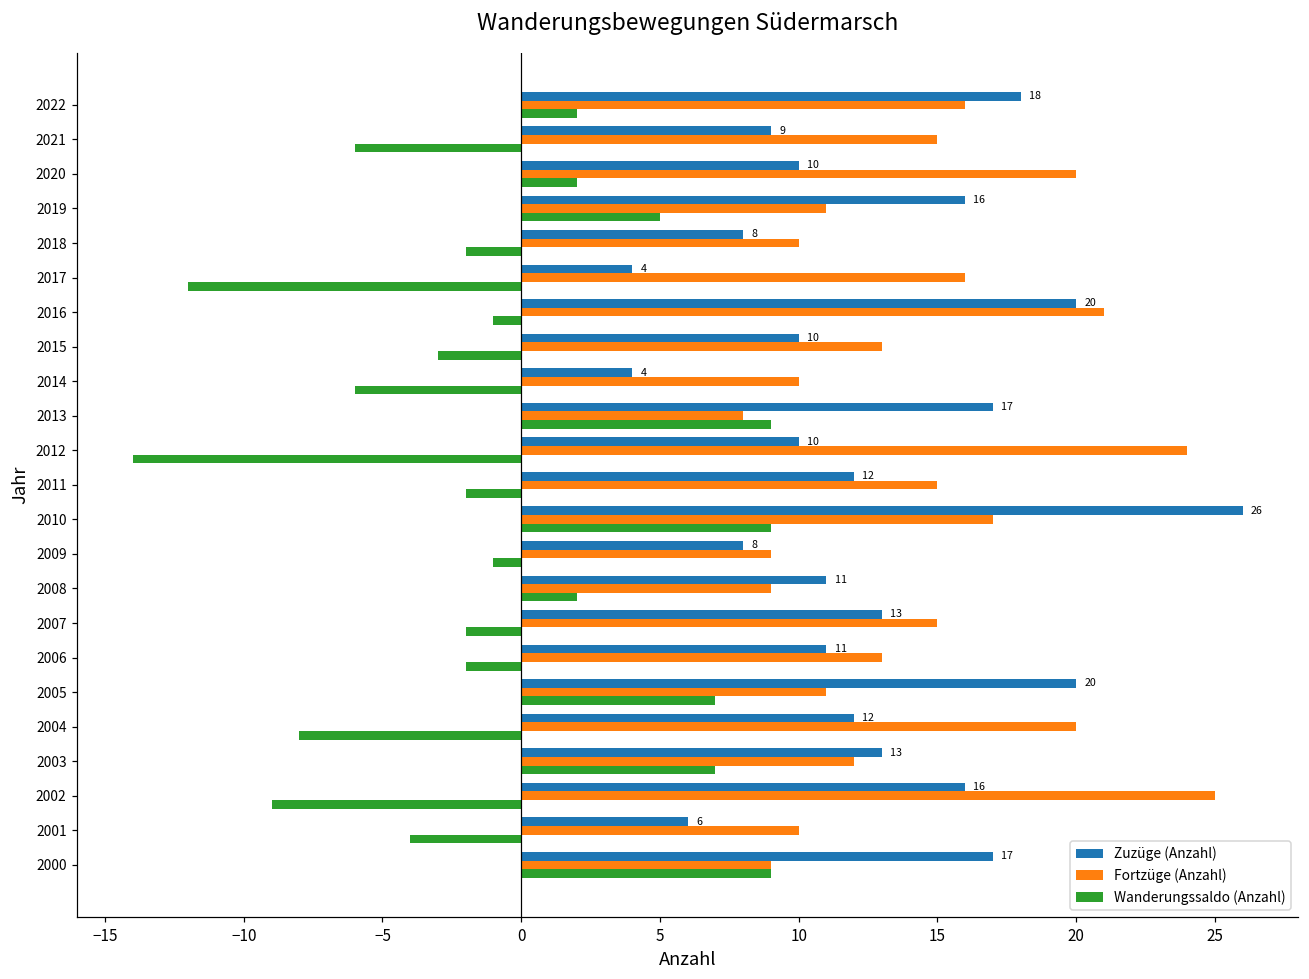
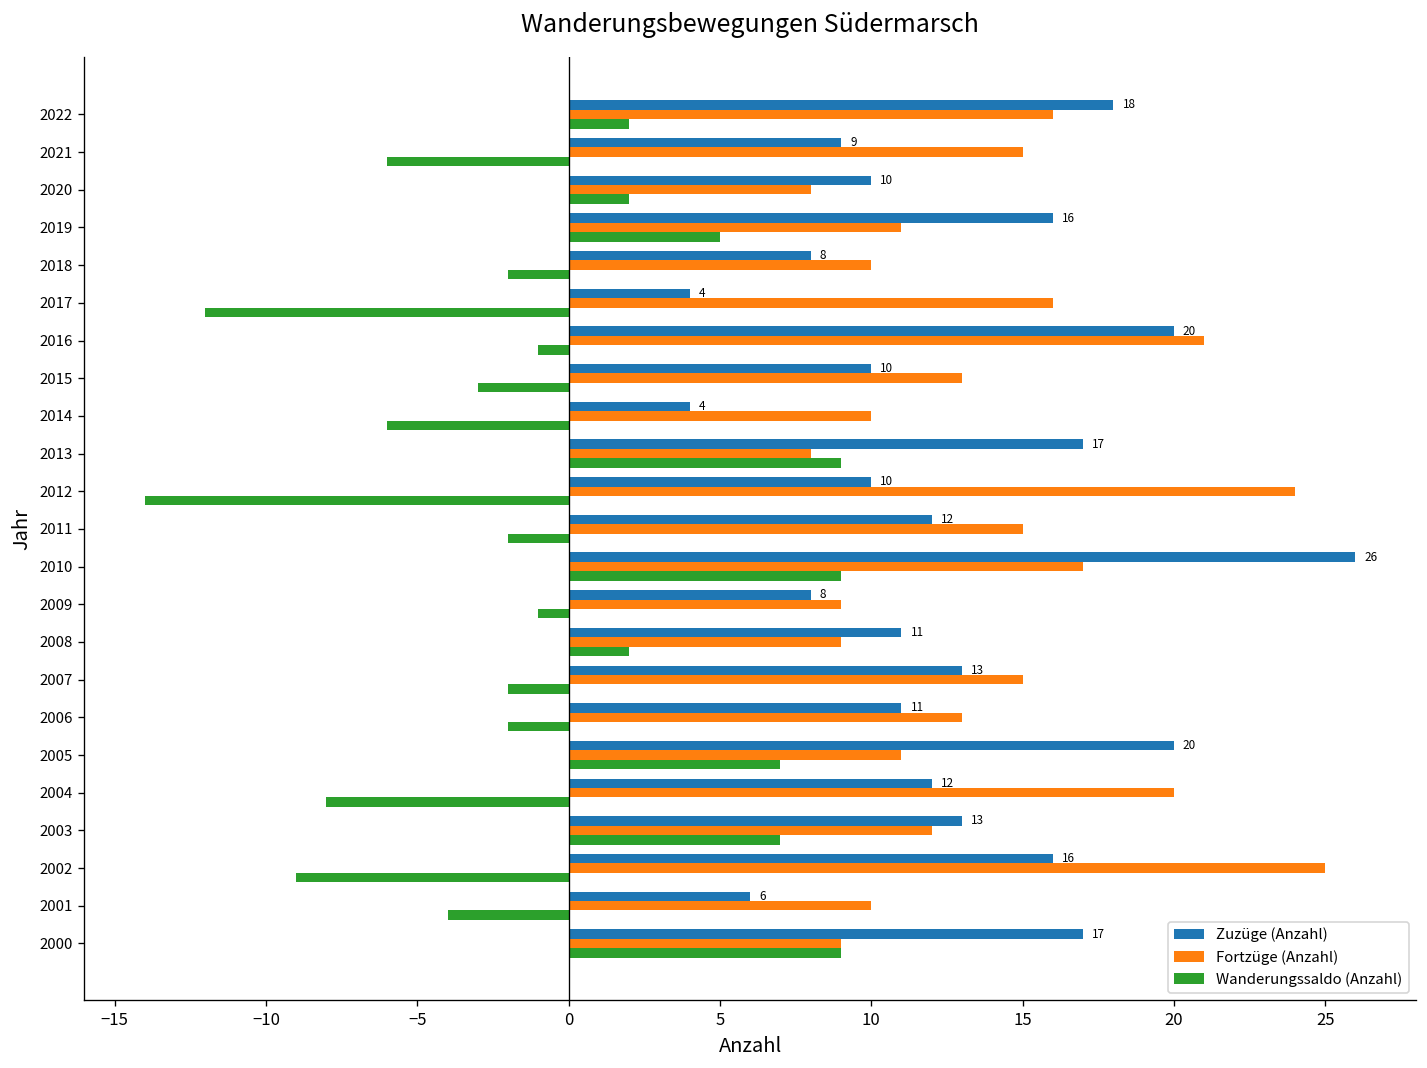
Fortzüge (Anzahl), 2020: 20 -> 8
